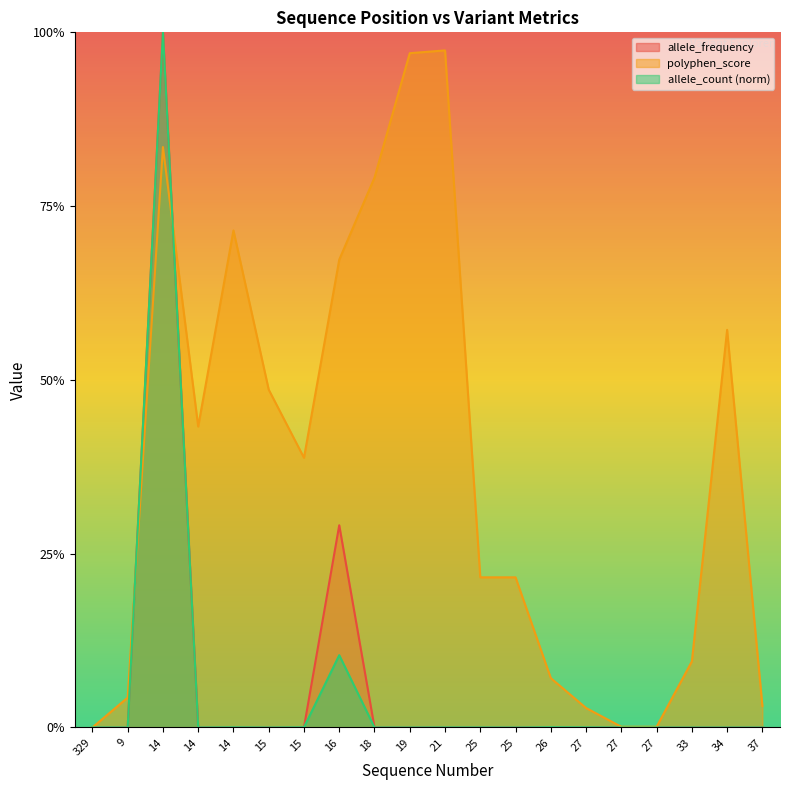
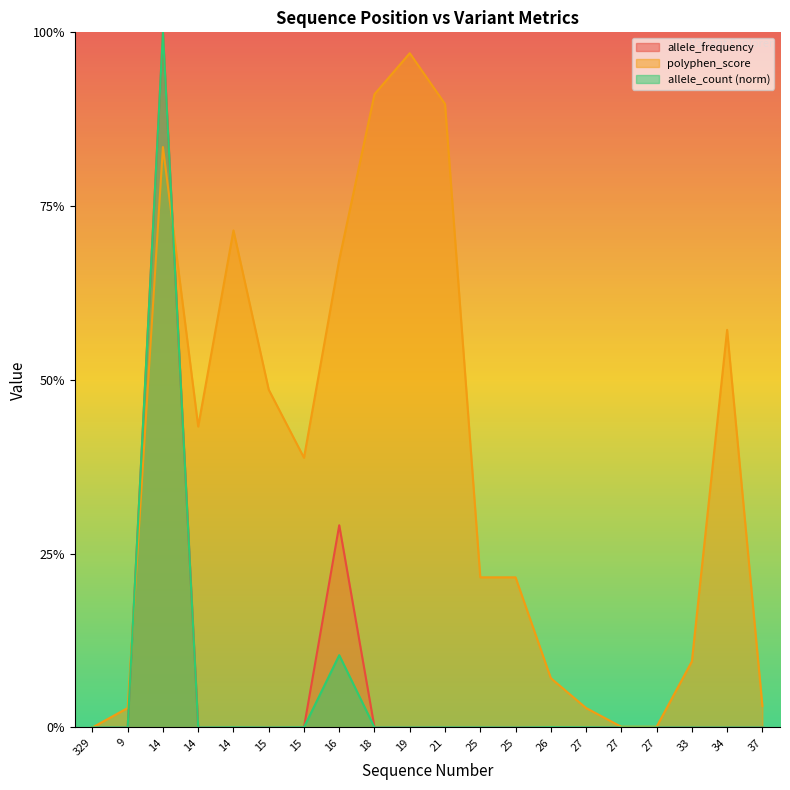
polyphen_score, 9: 4% -> 3%
polyphen_score, 18: 79% -> 91%
polyphen_score, 21: 97% -> 90%
